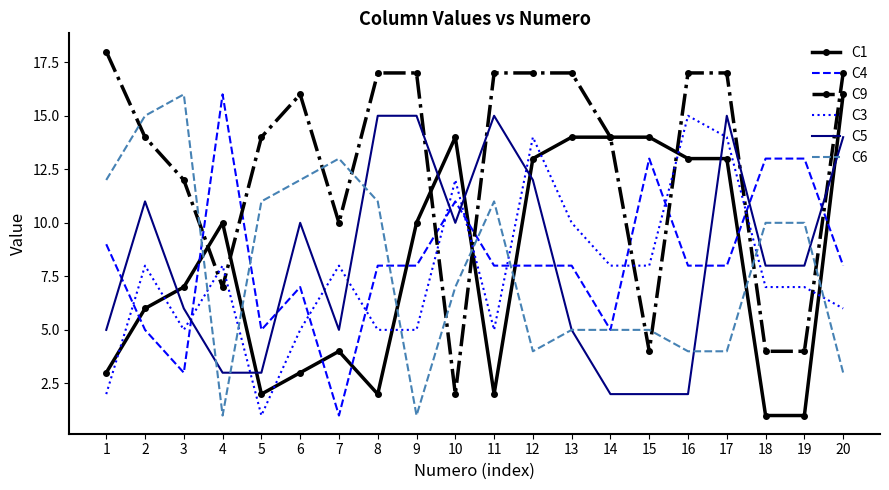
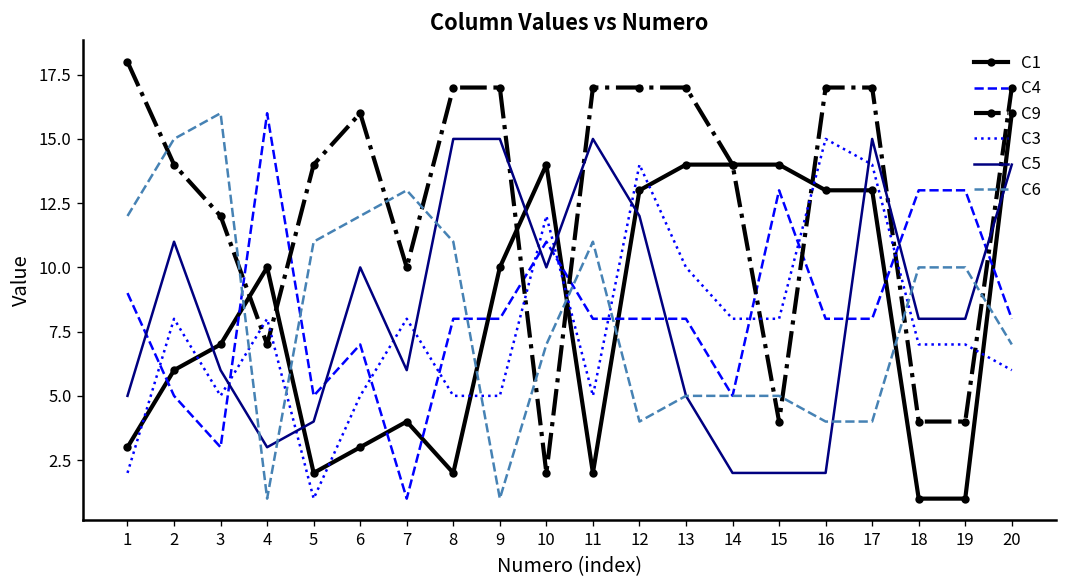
C5, 5: 3 -> 4
C5, 7: 5 -> 6
C6, 20: 3 -> 7
